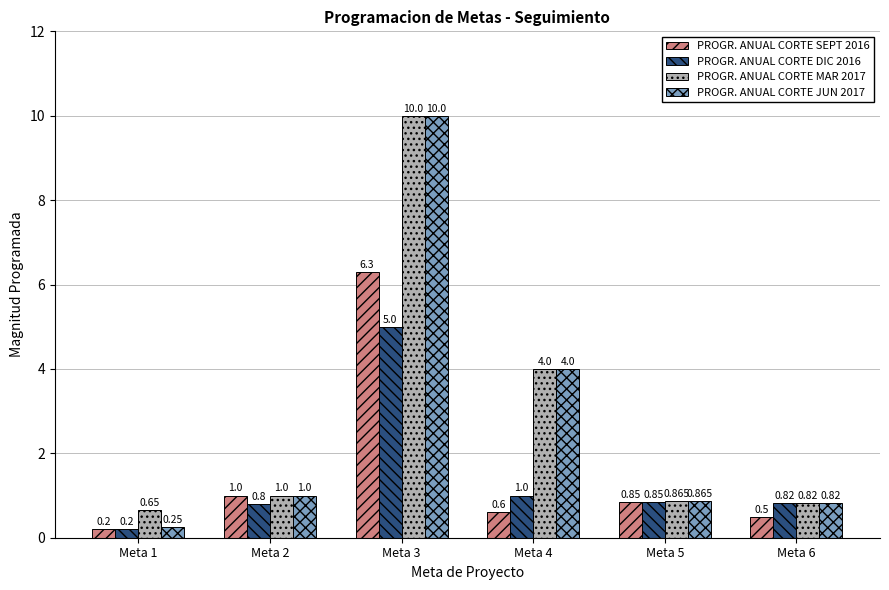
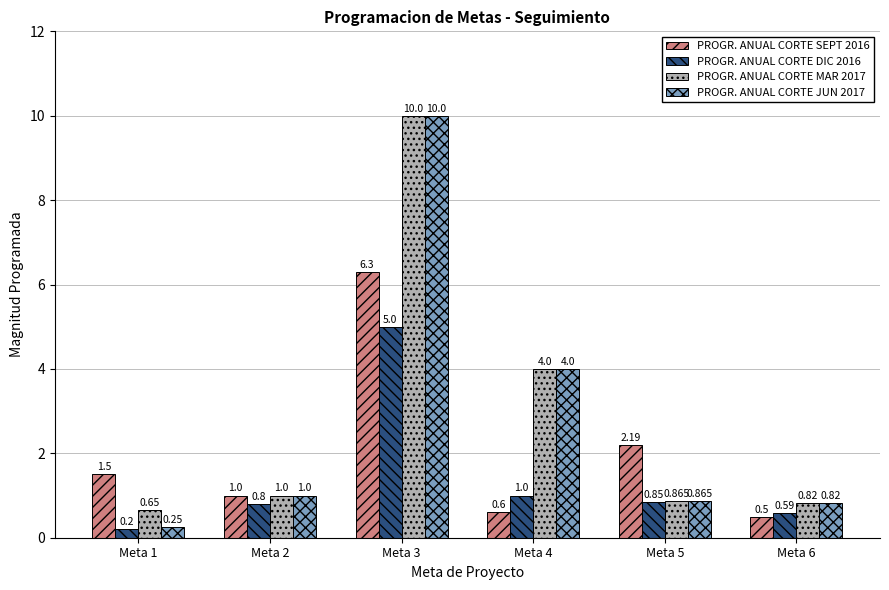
PROGR. ANUAL CORTE SEPT 2016, Meta 1: 0.2 -> 1.5
PROGR. ANUAL CORTE SEPT 2016, Meta 5: 0.85 -> 2.19
PROGR. ANUAL CORTE DIC 2016, Meta 6: 0.82 -> 0.59
